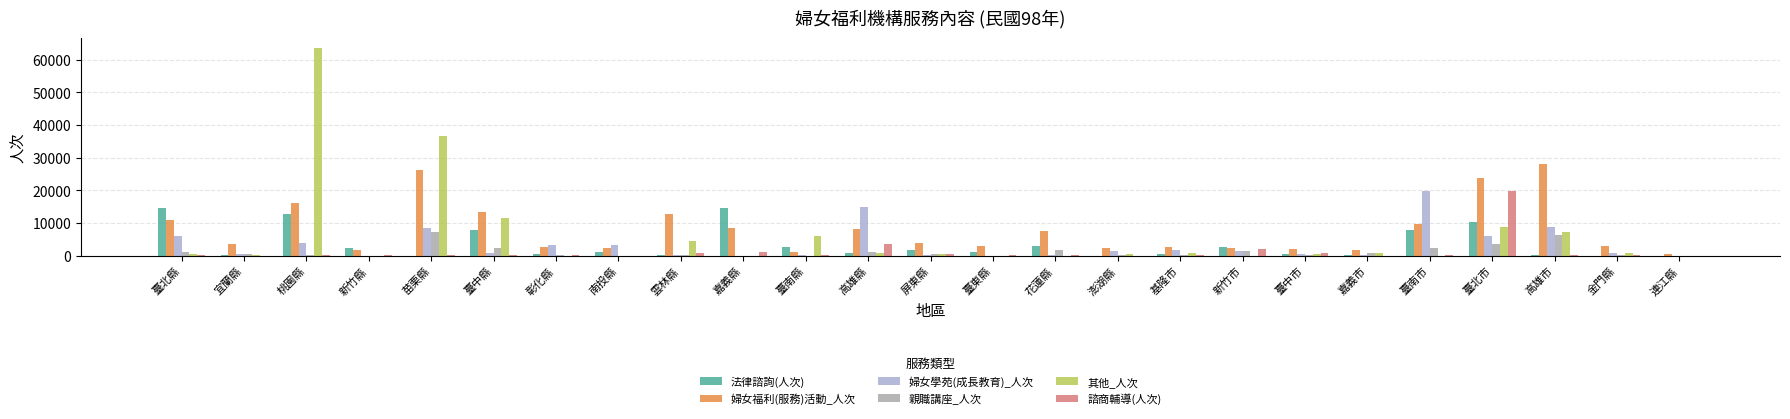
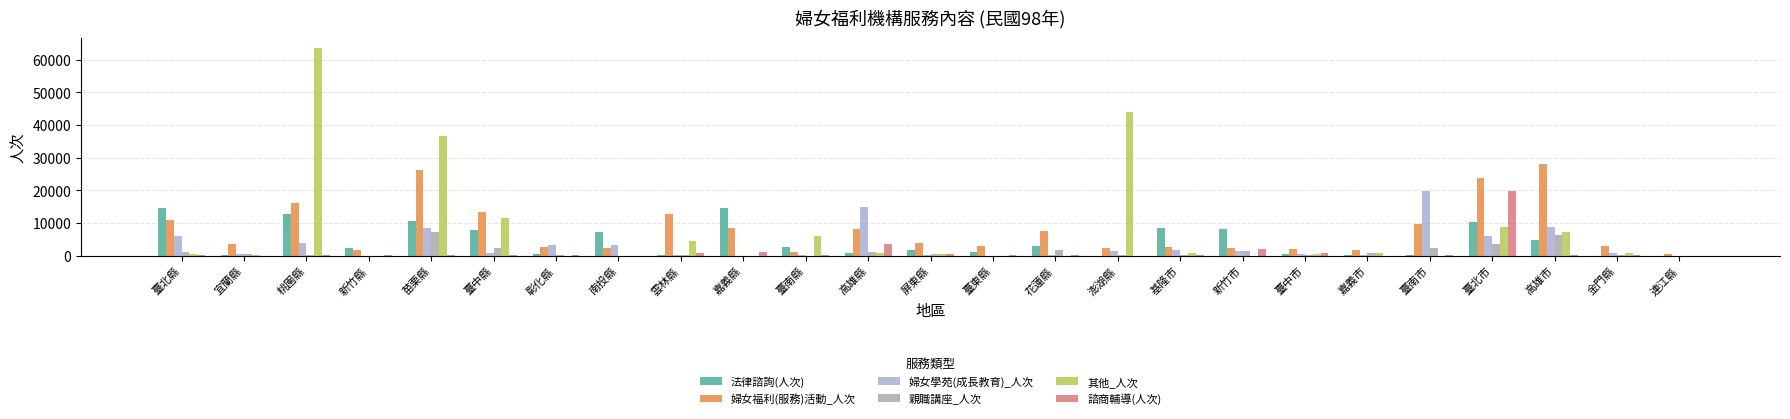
法律諮詢(人次), 苗栗縣: 0 -> 11000
法律諮詢(人次), 南投縣: 1000 -> 7000
其他_人次, 澎湖縣: 1000 -> 44000
法律諮詢(人次), 基隆市: 0 -> 8000
法律諮詢(人次), 新竹市: 3000 -> 8000
法律諮詢(人次), 臺南市: 8000 -> 0
法律諮詢(人次), 高雄市: 0 -> 5000
